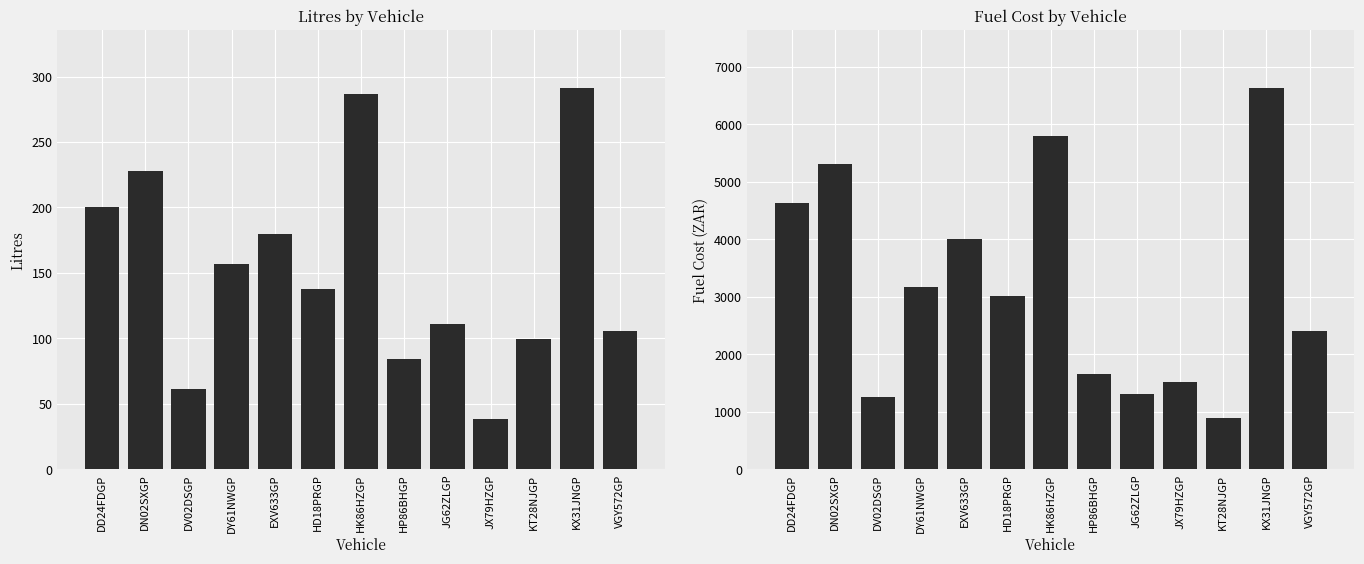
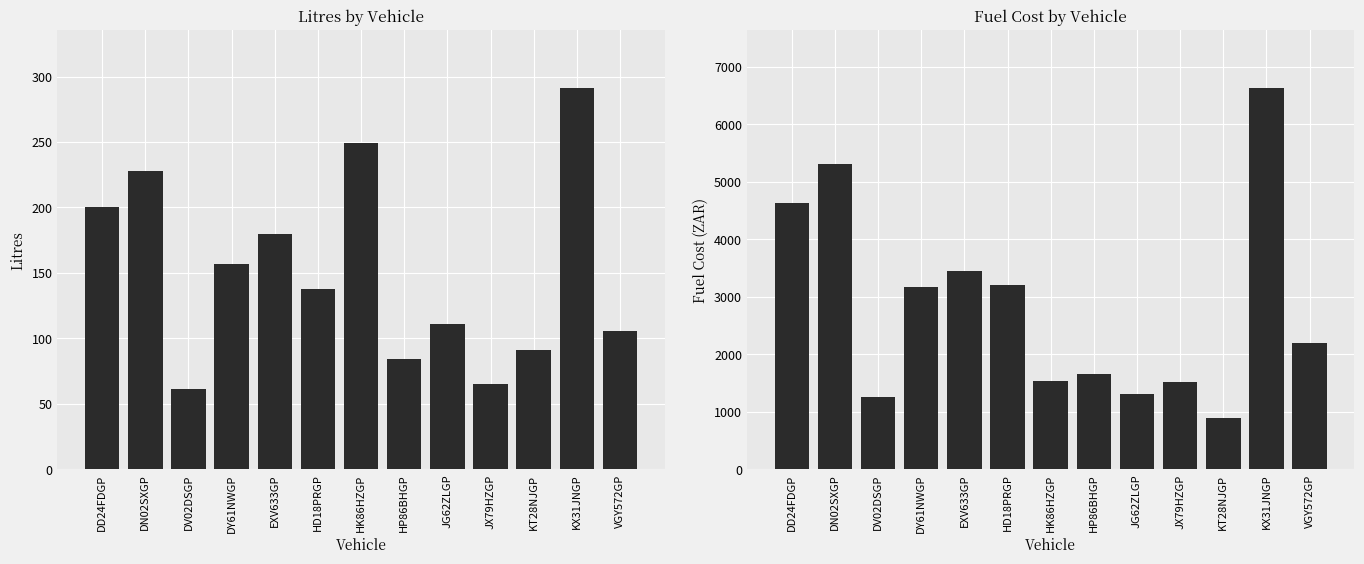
Litres by Vehicle, HK86HZGP: 287 -> 249
Litres by Vehicle, JX79HZGP: 39 -> 65
Litres by Vehicle, KT28NJGP: 100 -> 91
Fuel Cost by Vehicle, EXV633GP: 4000 -> 3400
Fuel Cost by Vehicle, HD18PRGP: 3000 -> 3200
Fuel Cost by Vehicle, HK86HZGP: 5800 -> 1500
Fuel Cost by Vehicle, VGY572GP: 2400 -> 2200
